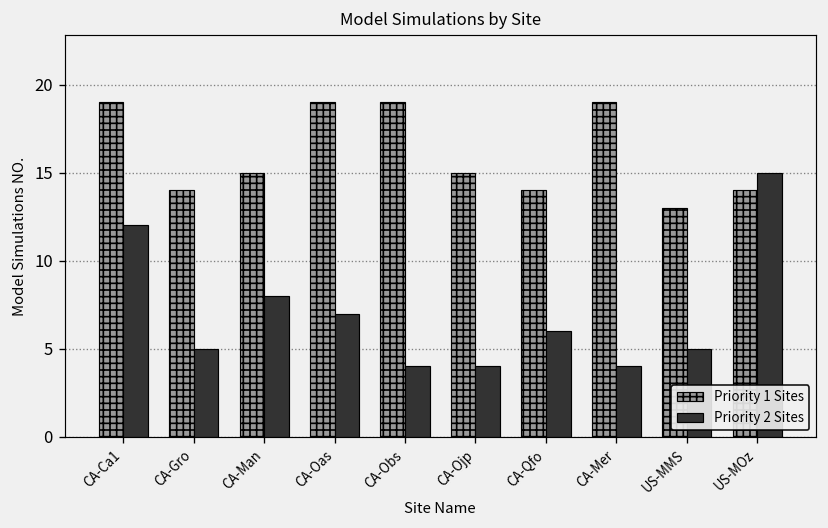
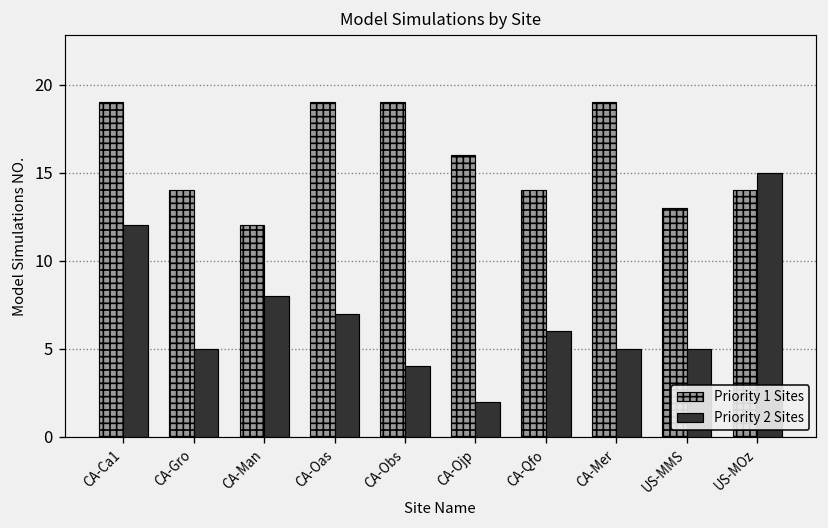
Priority 1 Sites, CA-Man: 15 -> 12
Priority 1 Sites, CA-Ojp: 15 -> 16
Priority 2 Sites, CA-Ojp: 4 -> 2
Priority 2 Sites, CA-Mer: 4 -> 5
